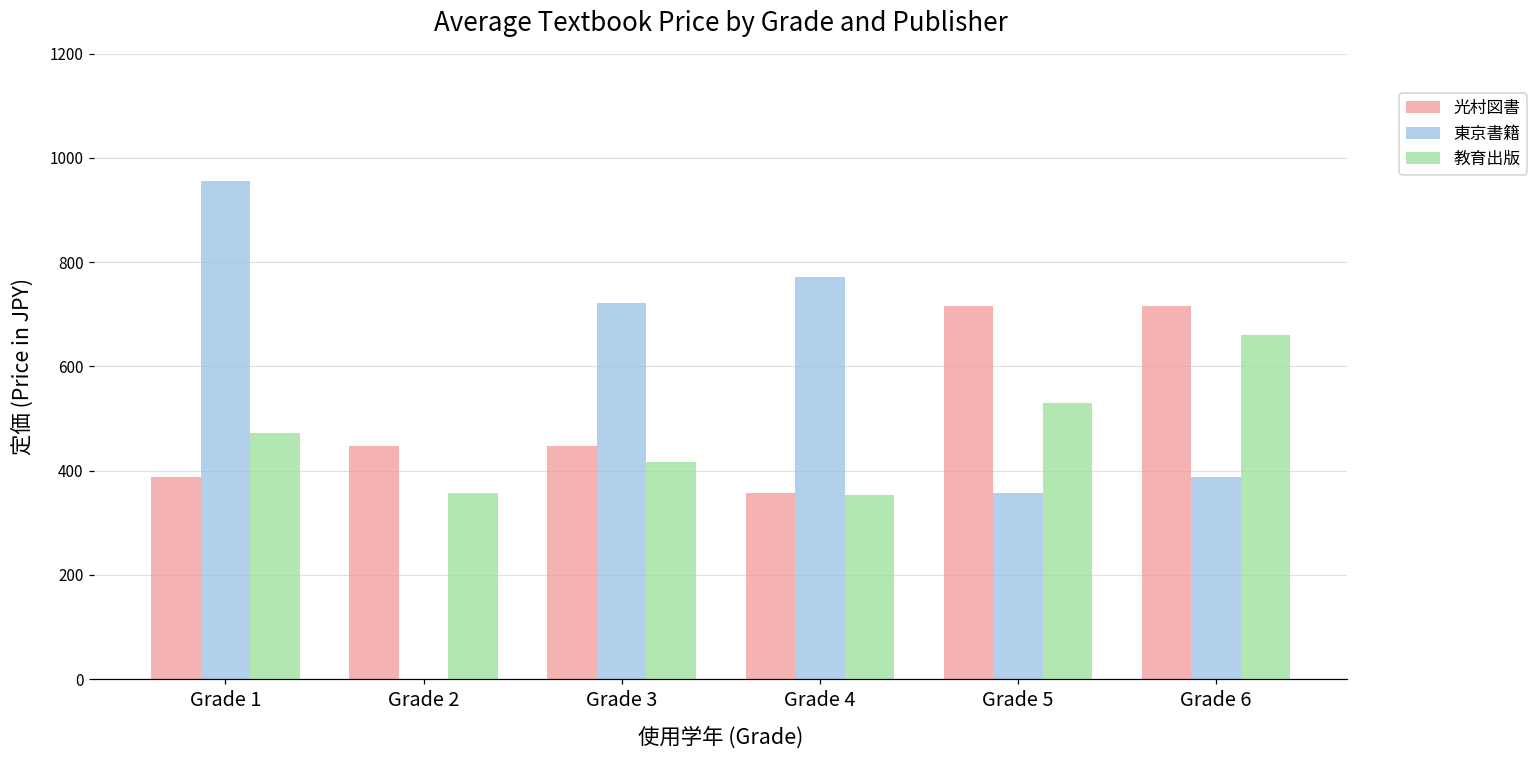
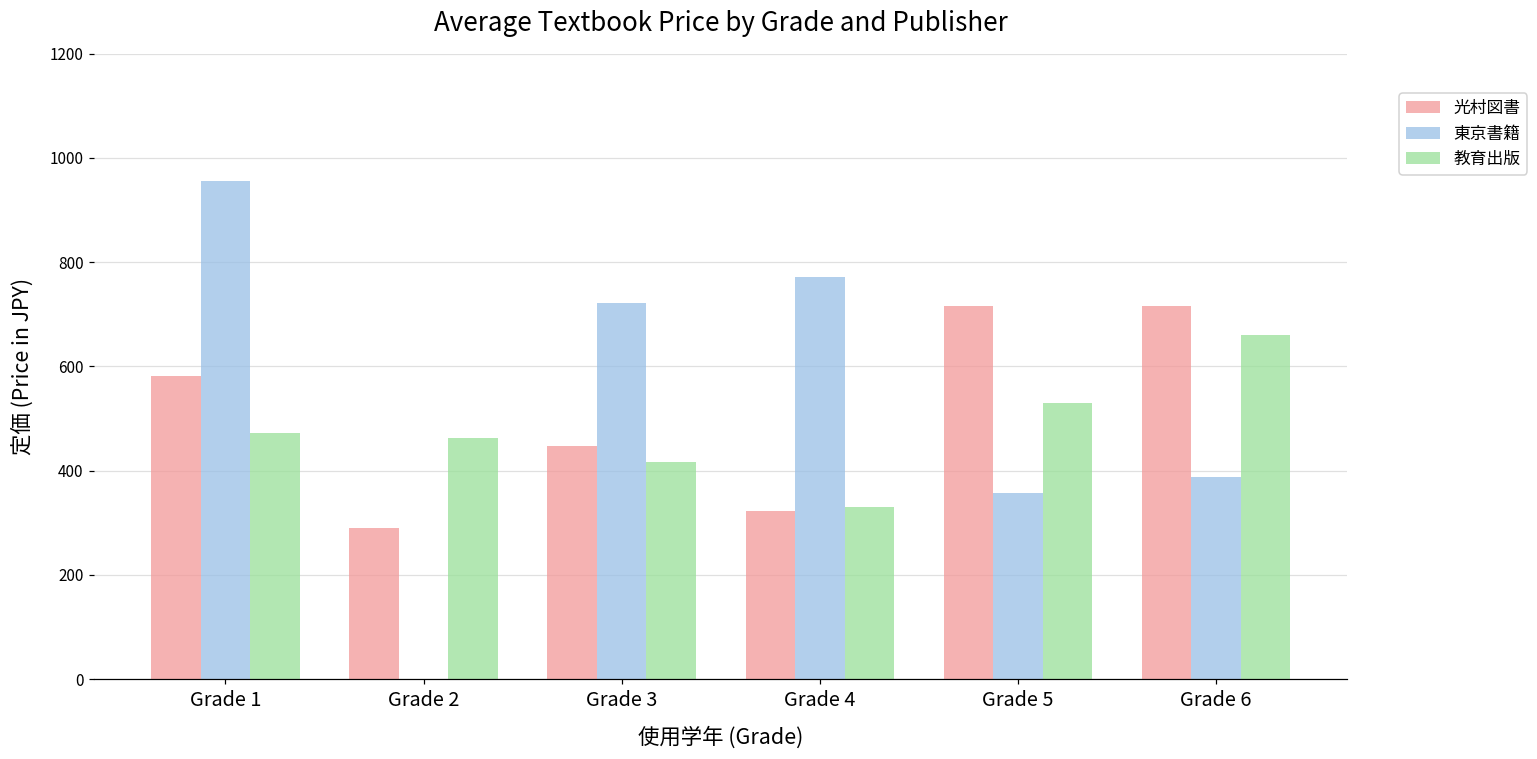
光村図書, Grade 1: 390 -> 580
光村図書, Grade 2: 450 -> 290
教育出版, Grade 2: 360 -> 460
光村図書, Grade 4: 360 -> 320
教育出版, Grade 4: 350 -> 330
